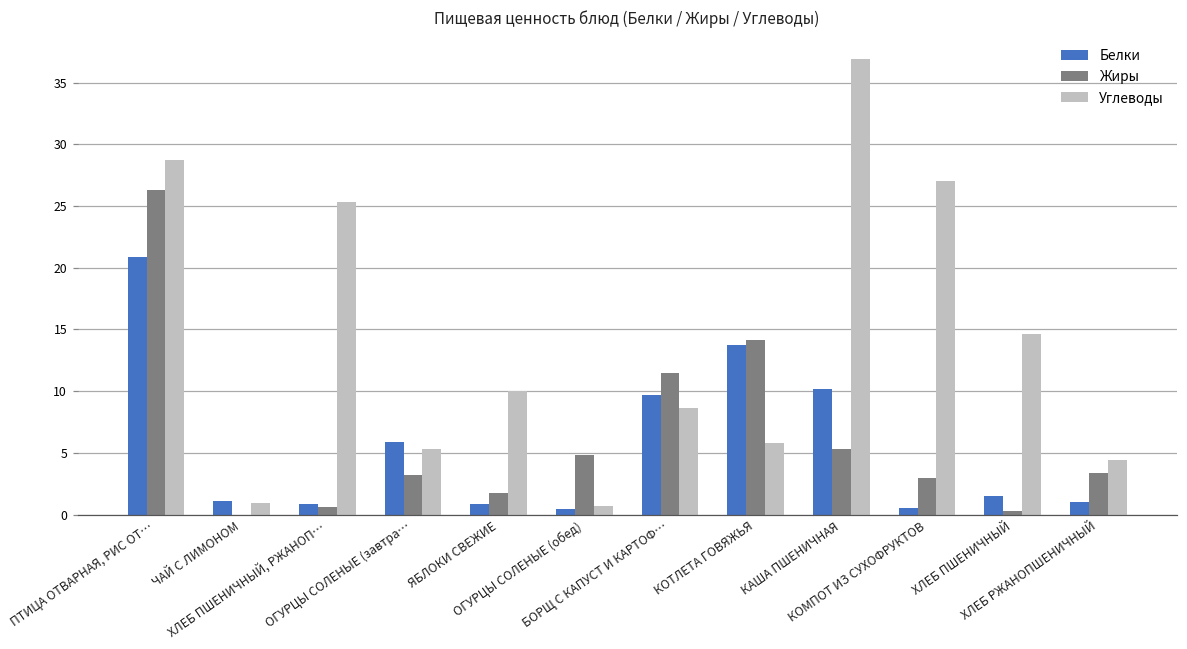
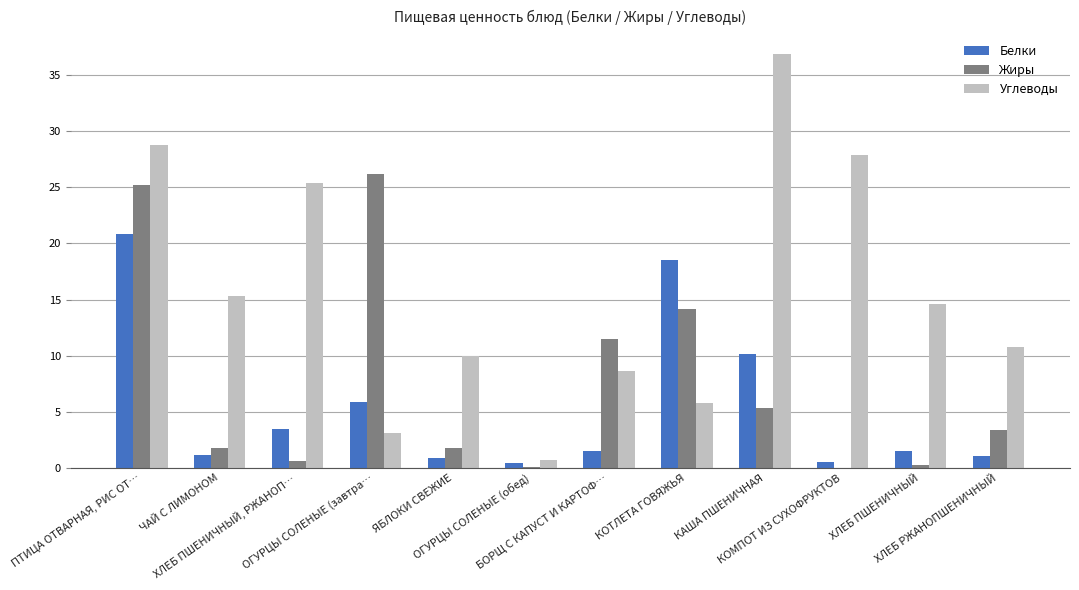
Жиры, ПТИЦА ОТВАРНАЯ, РИС ОТ…: 26.3 -> 25.2
Жиры, ЧАЙ С ЛИМОНОМ: 0.0 -> 1.8
Углеводы, ЧАЙ С ЛИМОНОМ: 1.0 -> 15.3
Белки, ХЛЕБ ПШЕНИЧНЫЙ, РЖАНОП…: 0.9 -> 3.5
Жиры, ОГУРЦЫ СОЛЕНЫЕ (завтра…: 3.2 -> 26.2
Углеводы, ОГУРЦЫ СОЛЕНЫЕ (завтра…: 5.3 -> 3.1
Жиры, ОГУРЦЫ СОЛЕНЫЕ (обед): 4.8 -> 0.1
Белки, БОРЩ С КАПУСТ И КАРТОФ…: 9.7 -> 1.5
Белки, КОТЛЕТА ГОВЯЖЬЯ: 13.8 -> 18.5
Жиры, КОМПОТ ИЗ СУХОФРУКТОВ: 3 -> 0
Углеводы, КОМПОТ ИЗ СУХОФРУКТОВ: 27.0 -> 27.9
Углеводы, ХЛЕБ РЖАНОПШЕНИЧНЫЙ: 4.4 -> 10.7
